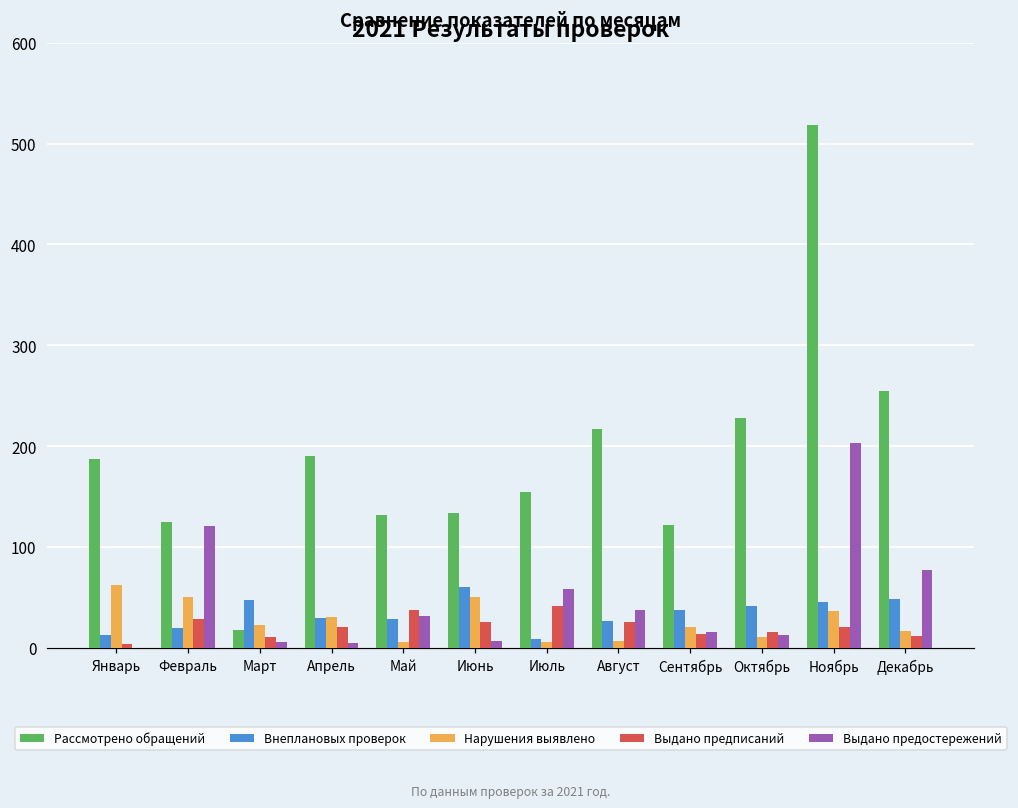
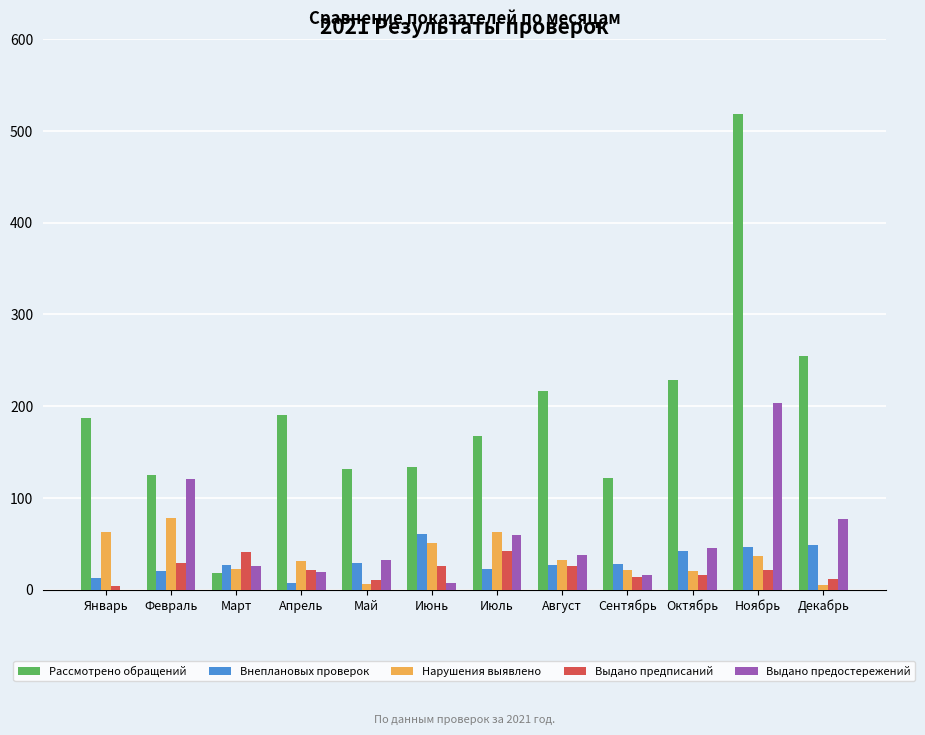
Нарушения выявлено, Февраль: 50 -> 80
Внеплановых проверок, Март: 50 -> 30
Выдано предписаний, Март: 10 -> 40
Выдано предостережений, Март: 10 -> 30
Внеплановых проверок, Апрель: 30 -> 10
Выдано предостережений, Апрель: 10 -> 20
Выдано предписаний, Май: 40 -> 10
Рассмотрено обращений, Июль: 160 -> 170
Внеплановых проверок, Июль: 10 -> 20
Нарушения выявлено, Июль: 10 -> 60
Нарушения выявлено, Август: 10 -> 30
Внеплановых проверок, Сентябрь: 40 -> 30
Нарушения выявлено, Октябрь: 10 -> 20
Выдано предостережений, Октябрь: 10 -> 50
Нарушения выявлено, Декабрь: 20 -> 10
